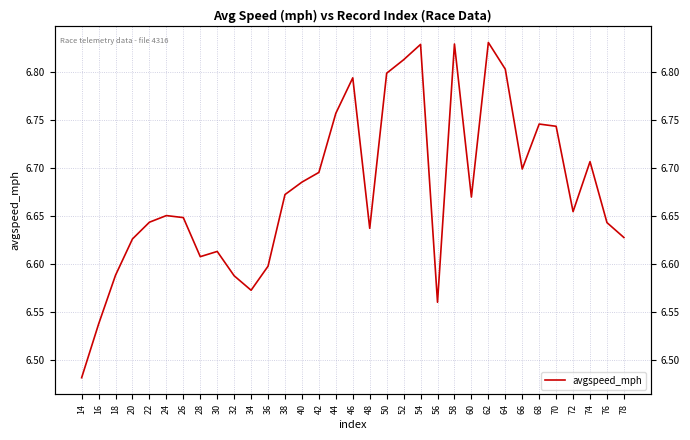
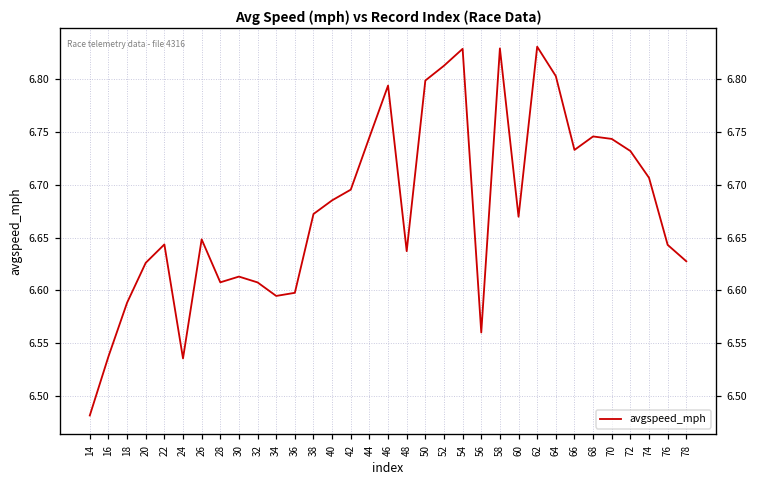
24: 6.65 -> 6.54
32: 6.59 -> 6.61
34: 6.57 -> 6.59
44: 6.76 -> 6.74
66: 6.70 -> 6.73
72: 6.65 -> 6.73
